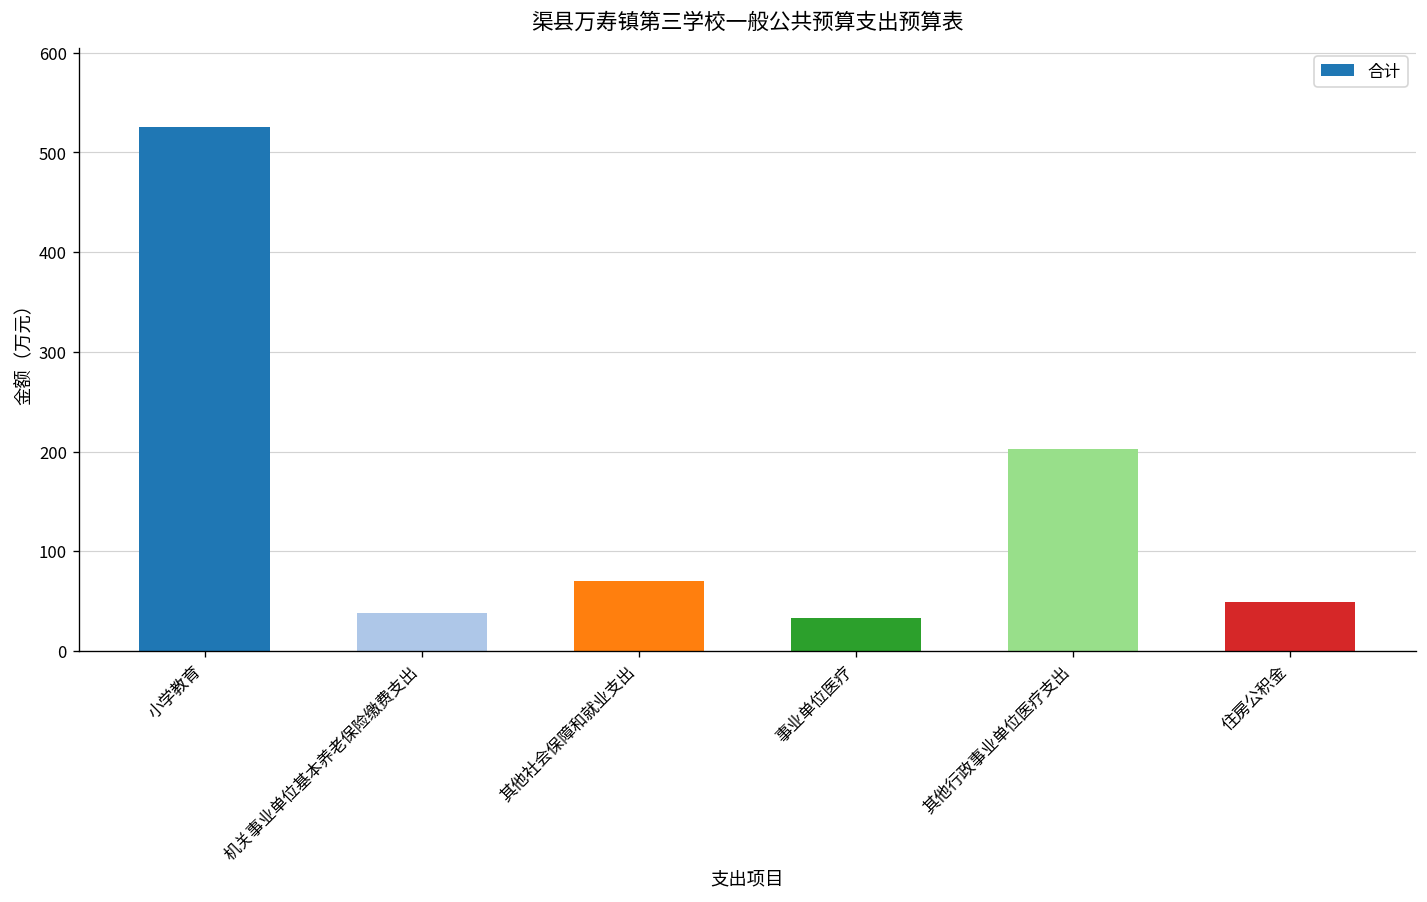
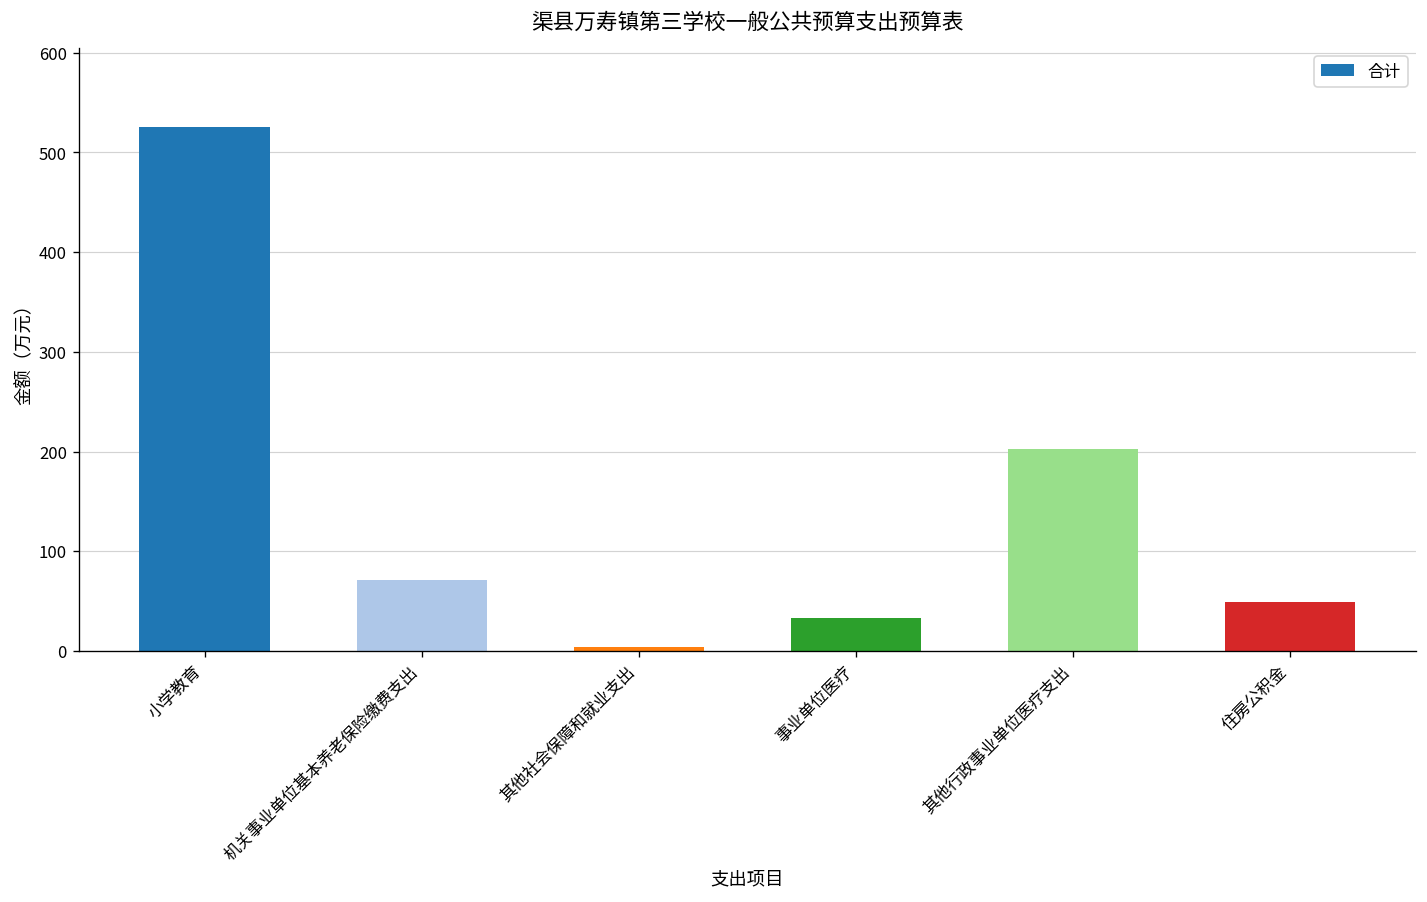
机关事业单位基本养老保险缴费支出: 40 -> 70
其他社会保障和就业支出: 70 -> 0
